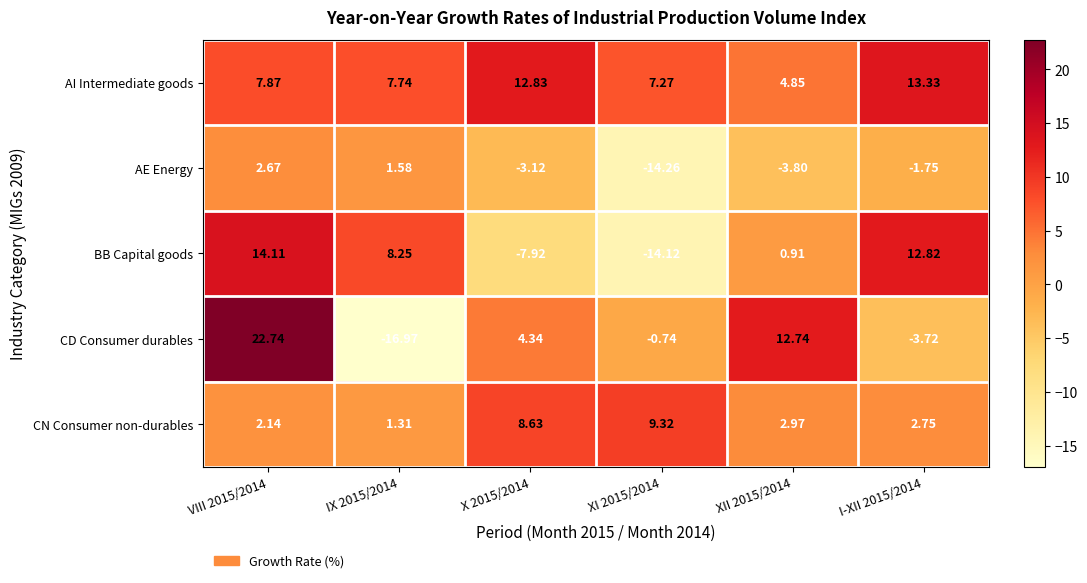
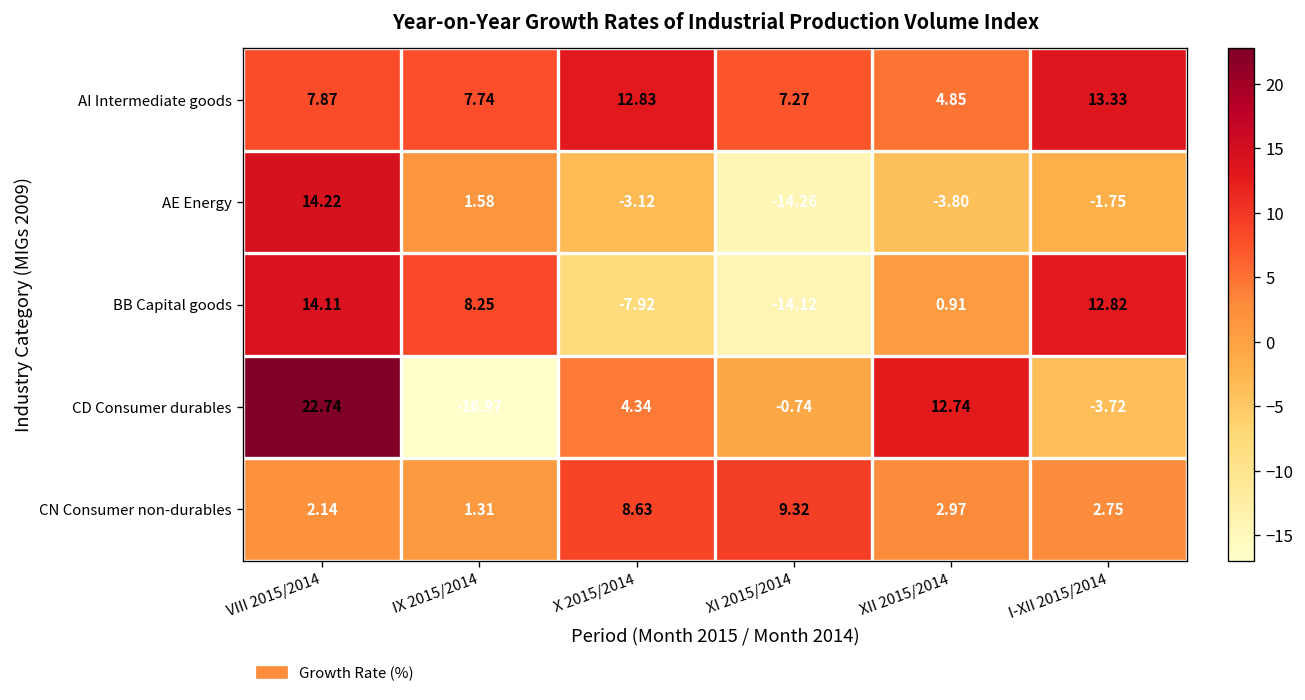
AE Energy, VIII 2015/2014: 2.67 -> 14.22
